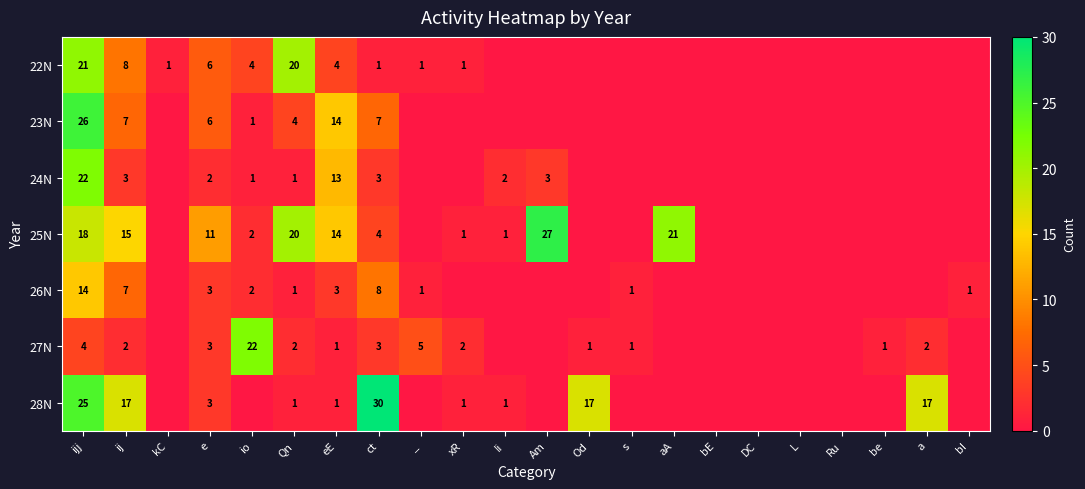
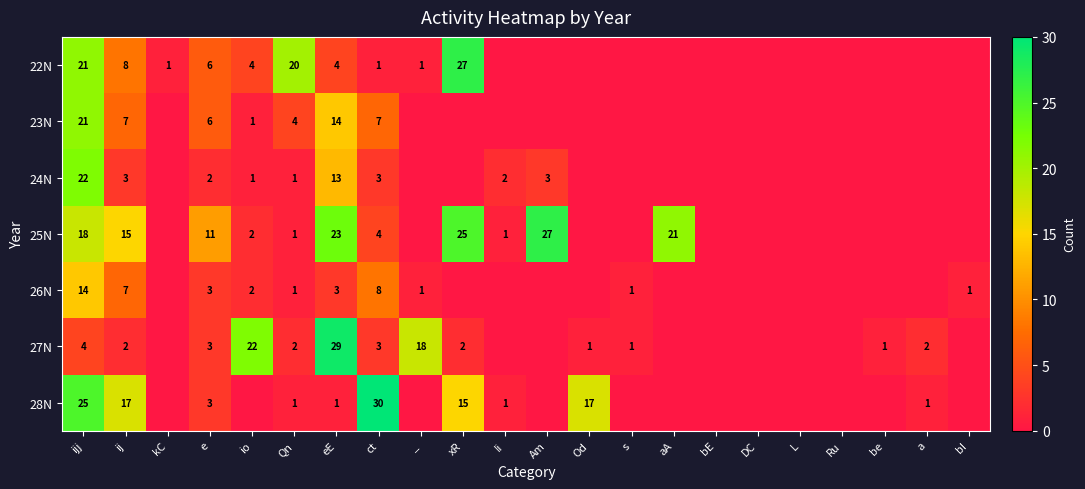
22N, xR: 1 -> 27
23N, ijj: 26 -> 21
25N, Qn: 20 -> 1
25N, eE: 14 -> 23
25N, xR: 1 -> 25
27N, eE: 1 -> 29
27N, _: 5 -> 18
28N, xR: 1 -> 15
28N, a: 17 -> 1
